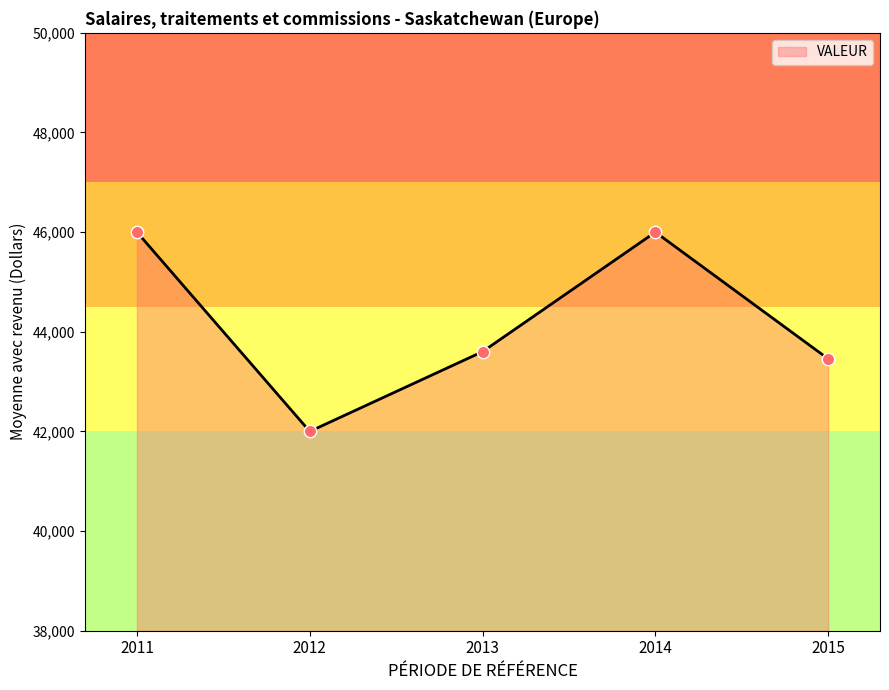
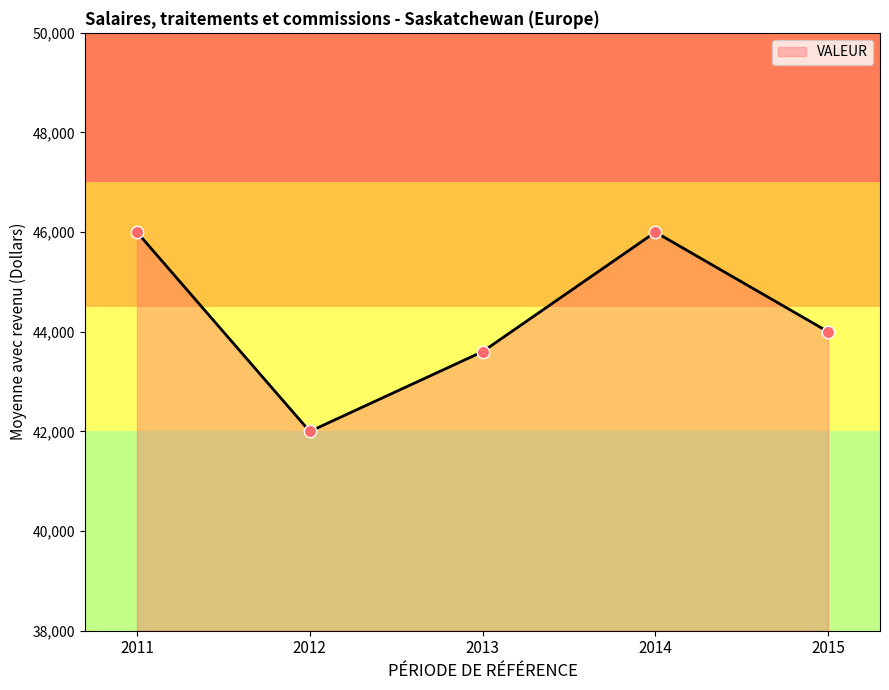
2015: 43,500 -> 44,000
